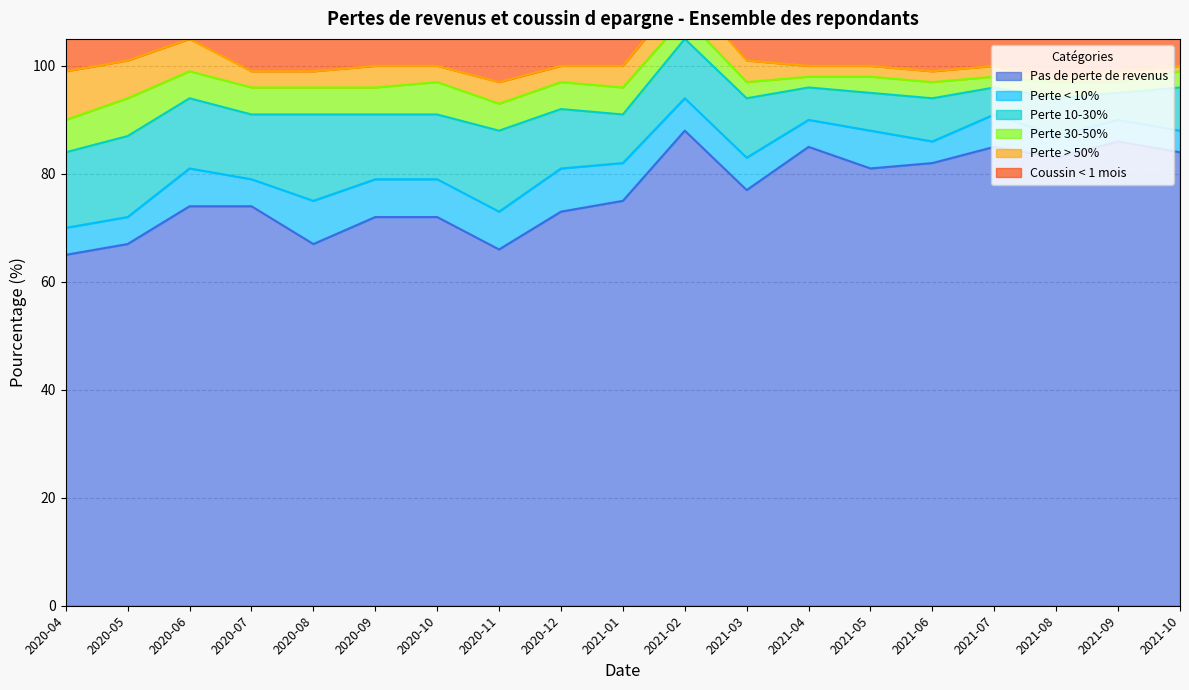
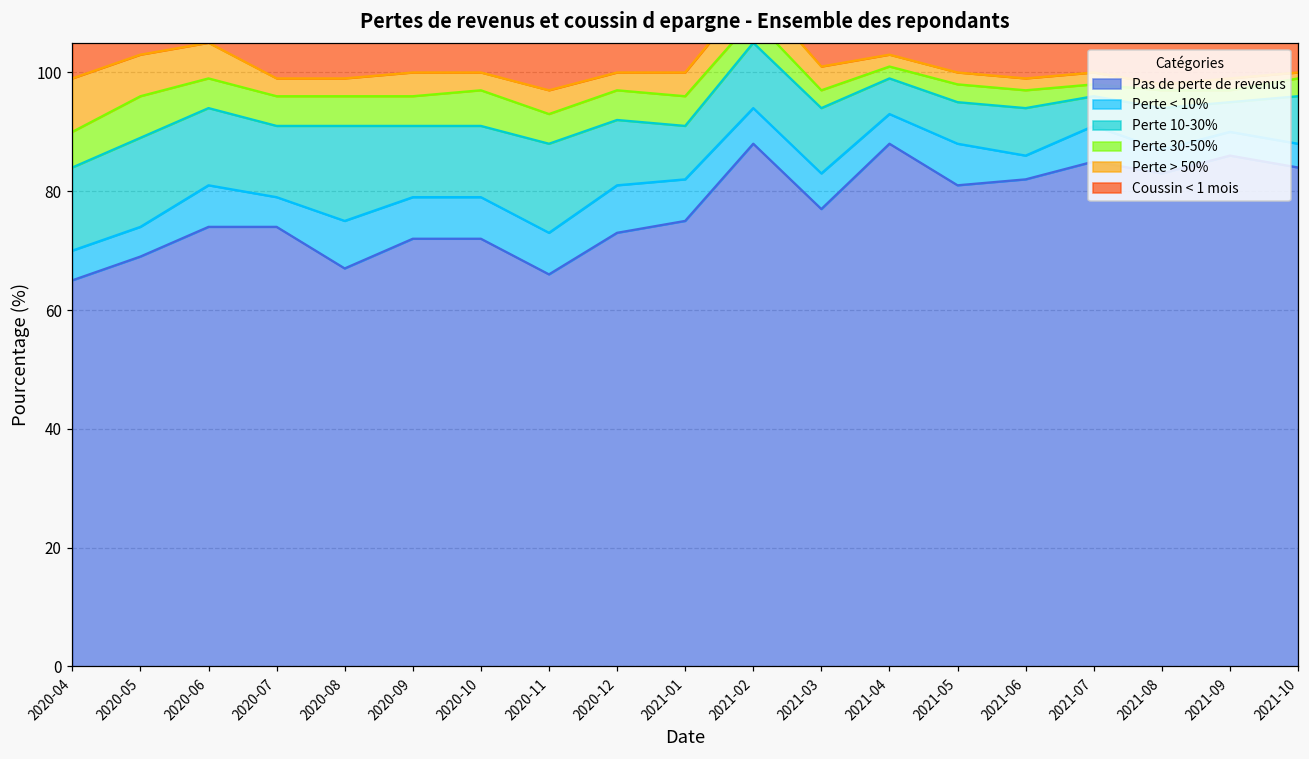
Pas de perte de revenus, 2020-05: 67 -> 69
Pas de perte de revenus, 2021-04: 85 -> 88
